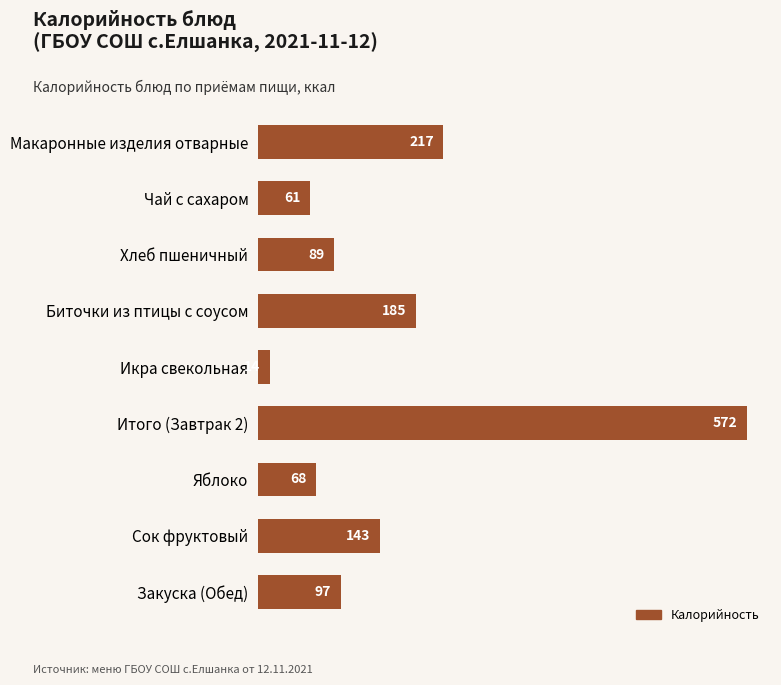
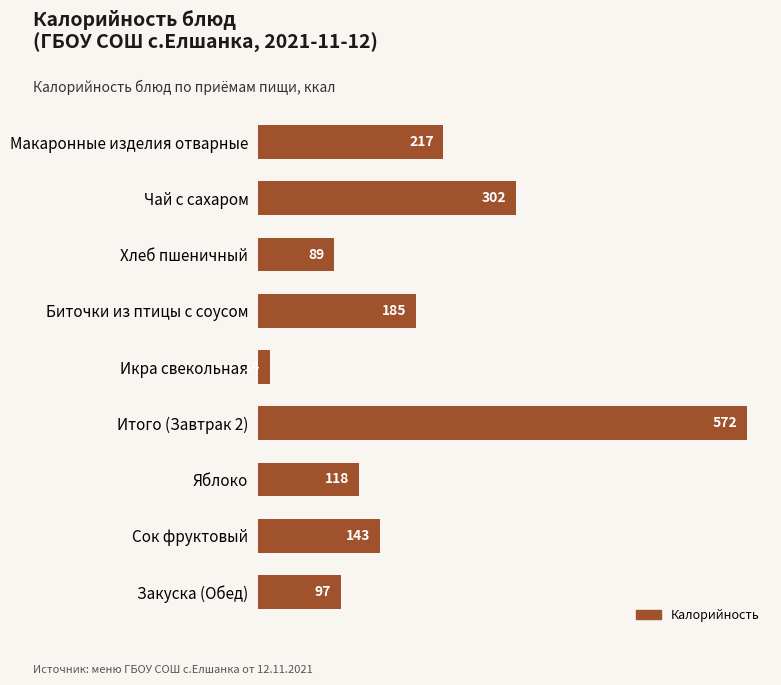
Чай с сахаром: 61 -> 302
Яблоко: 68 -> 118
